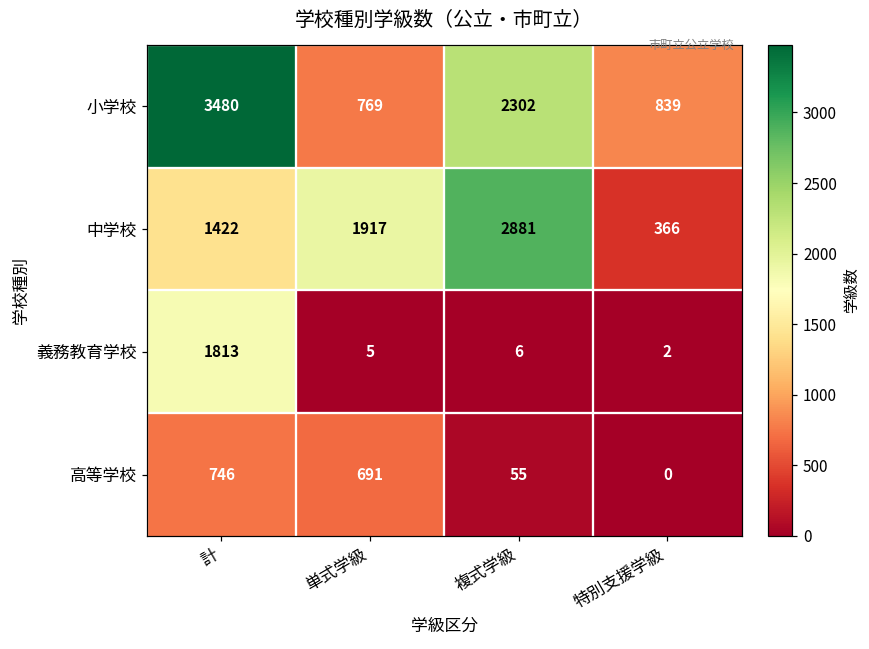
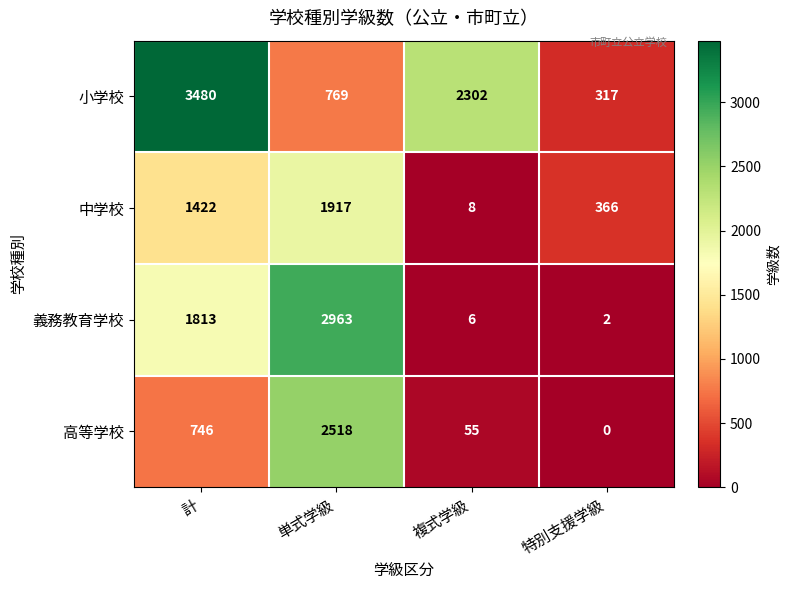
小学校, 特別支援学級: 839 -> 317
中学校, 複式学級: 2881 -> 8
義務教育学校, 単式学級: 5 -> 2963
高等学校, 単式学級: 691 -> 2518
